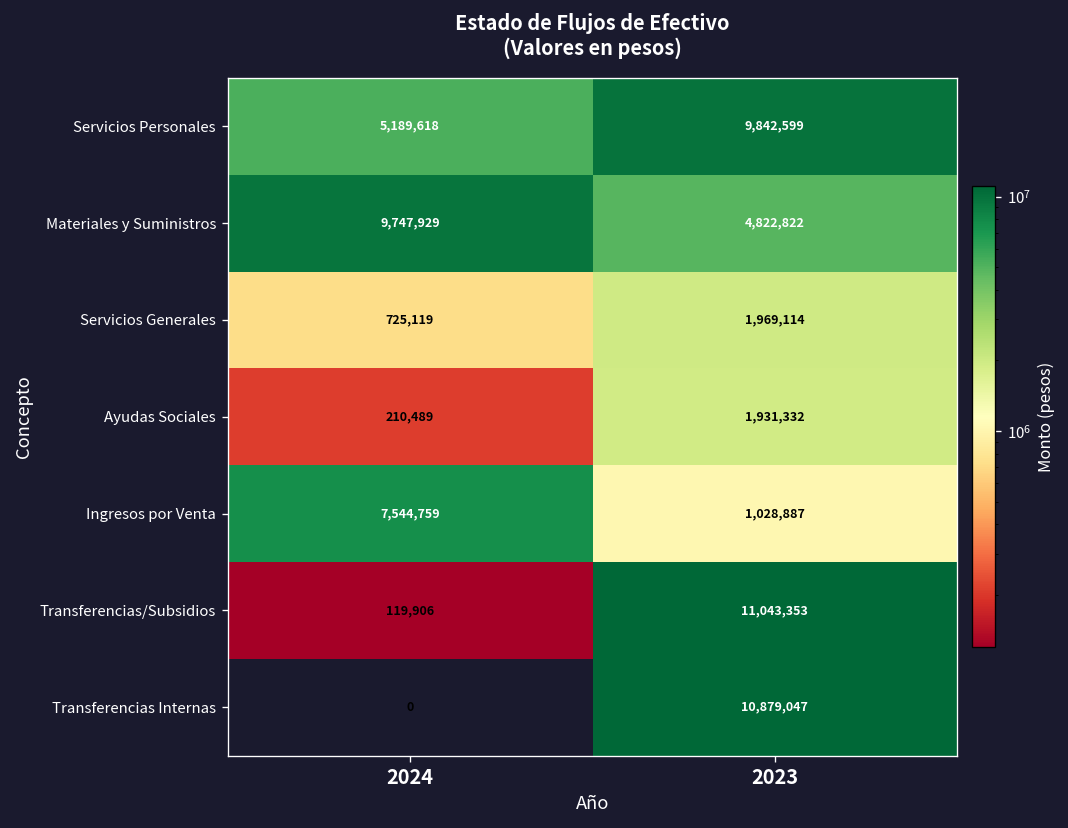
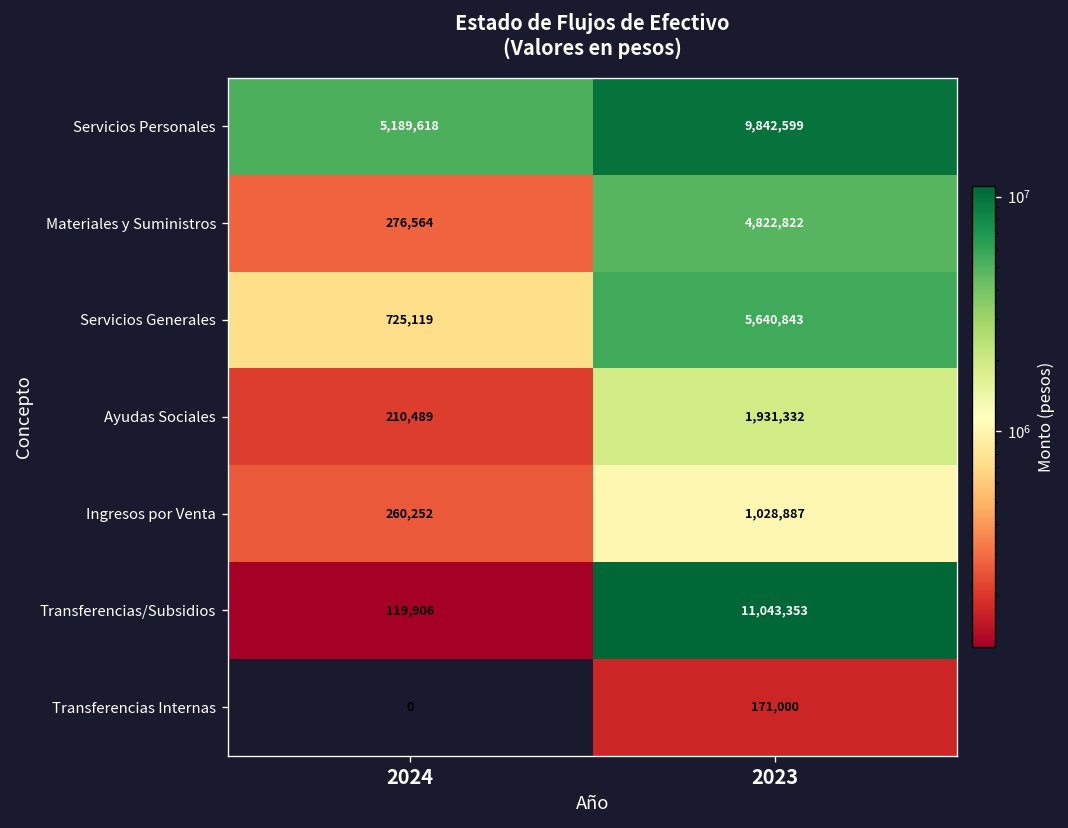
Materiales y Suministros, 2024: 9,747,929 -> 276,564
Servicios Generales, 2023: 1,969,114 -> 5,640,843
Ingresos por Venta, 2024: 7,544,759 -> 260,252
Transferencias Internas, 2023: 10,879,047 -> 171,000
